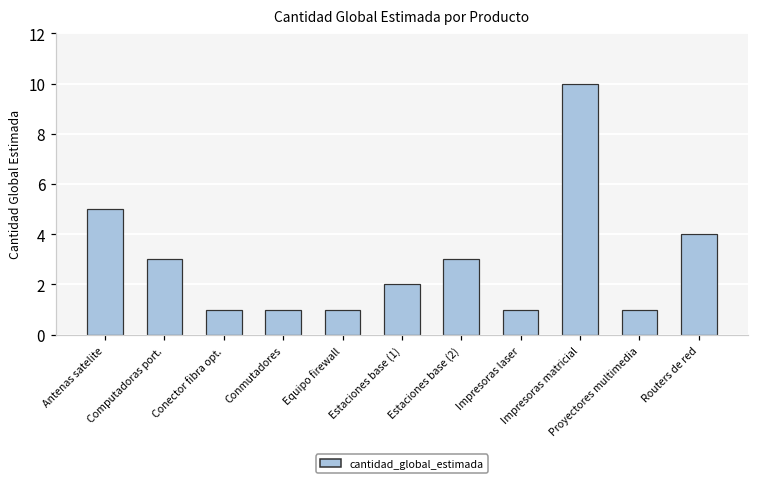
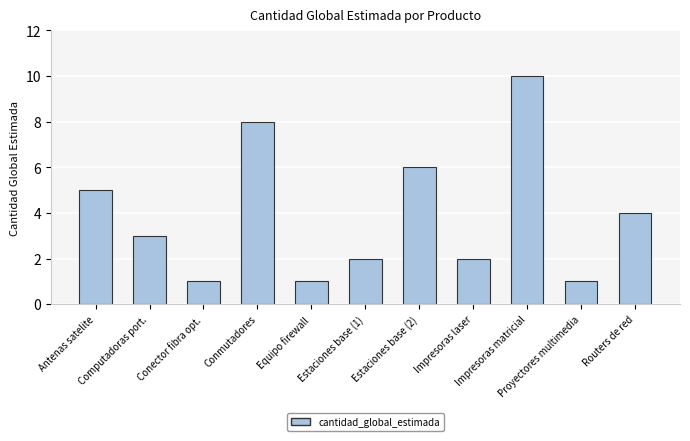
Conmutadores: 1 -> 8
Estaciones base (2): 3 -> 6
Impresoras laser: 1 -> 2
